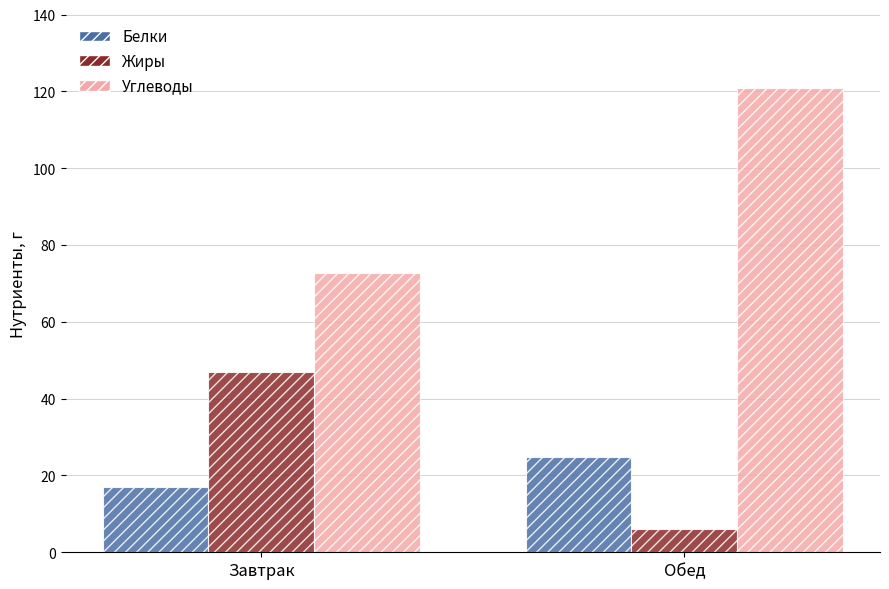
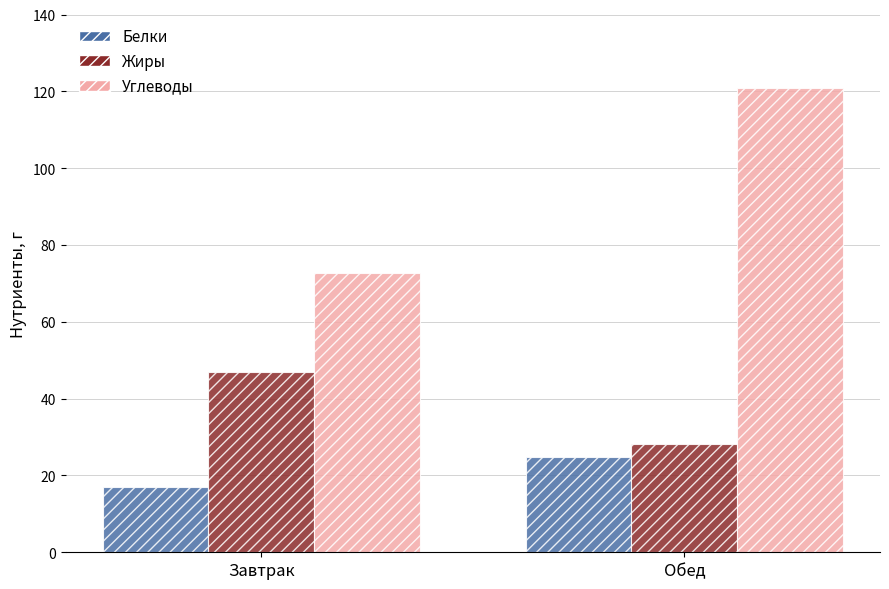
Жиры, Обед: 6 -> 28
